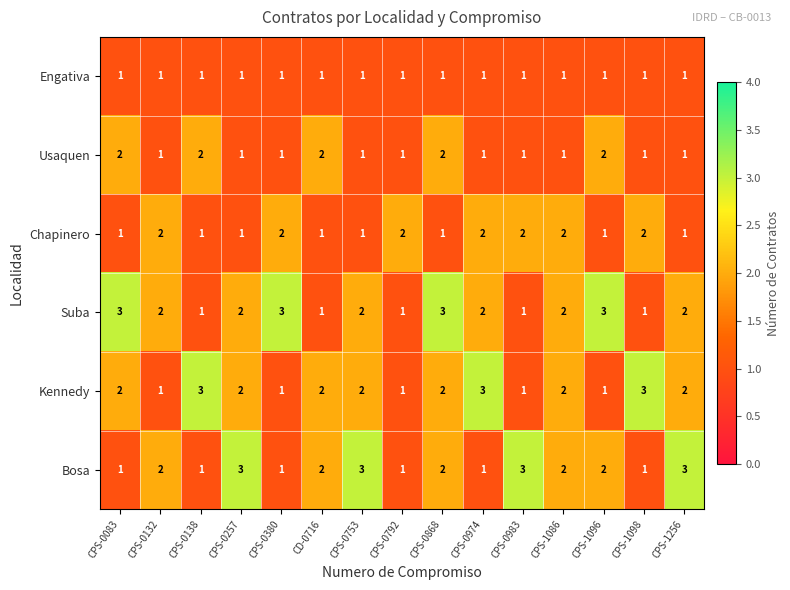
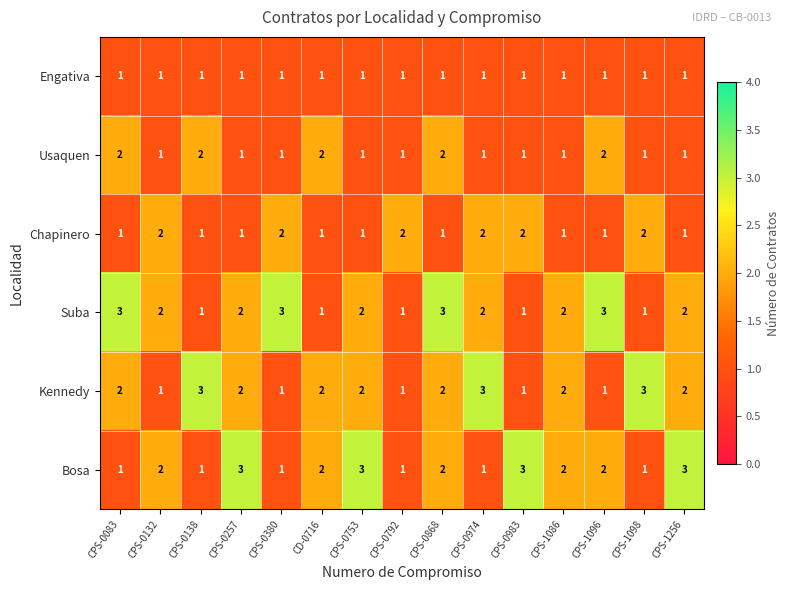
Chapinero, CPS-1086: 2 -> 1
